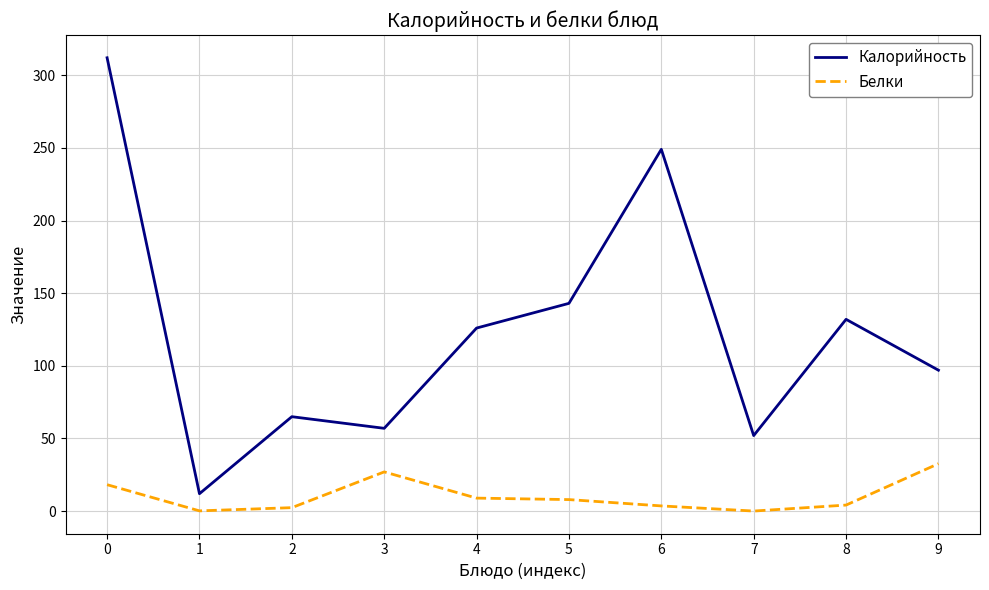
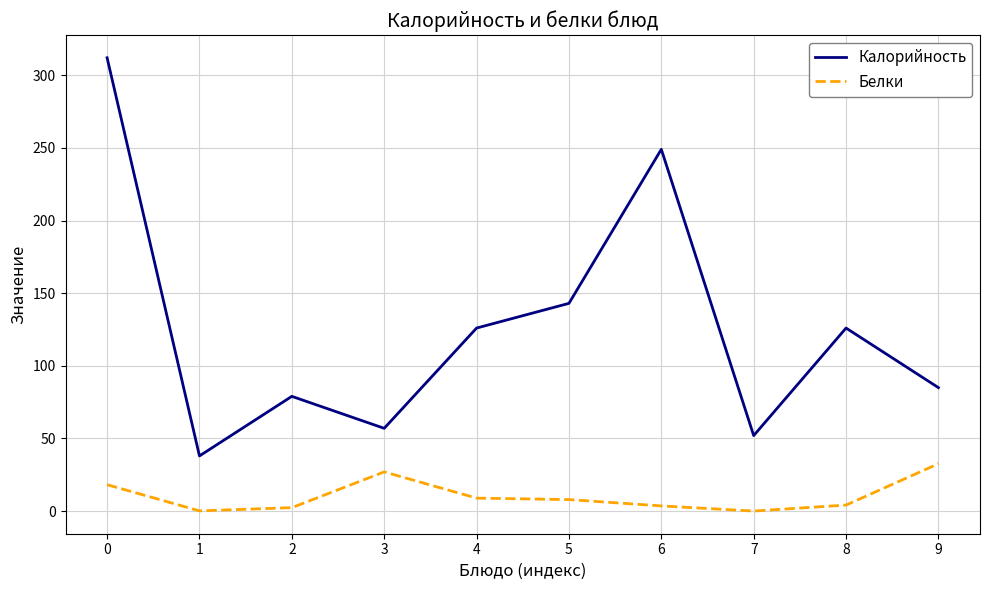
Калорийность, 1: 12 -> 38
Калорийность, 2: 65 -> 79
Калорийность, 8: 132 -> 126
Калорийность, 9: 97 -> 85
